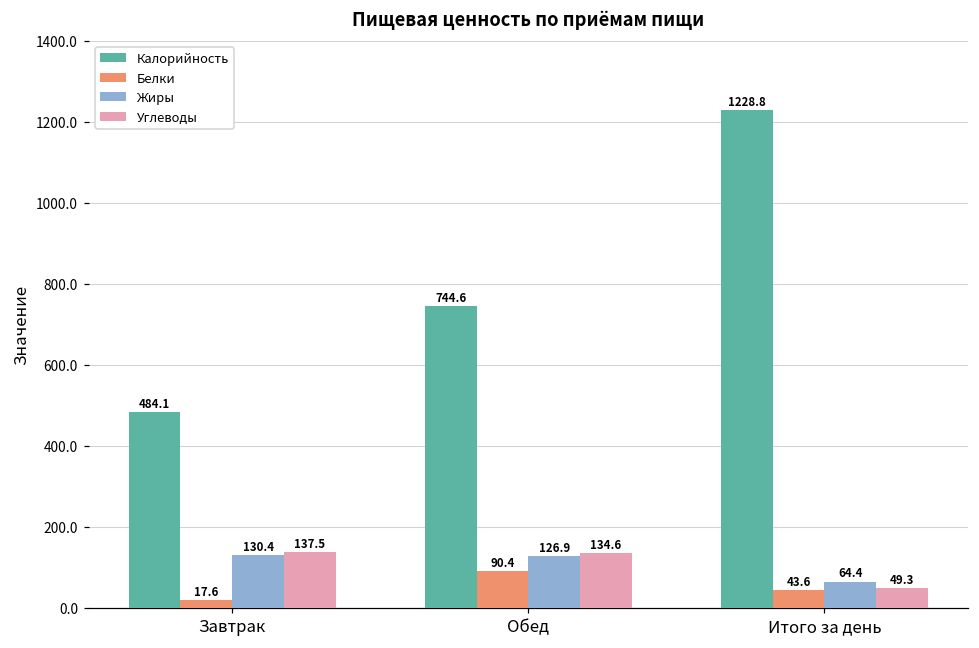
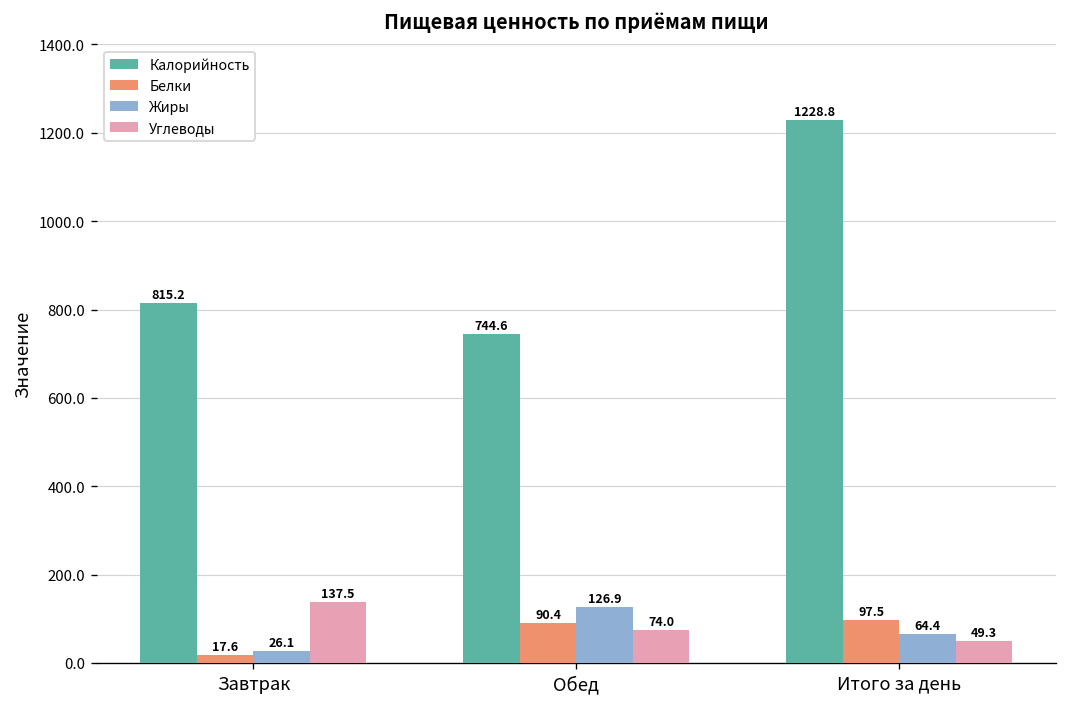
Калорийность, Завтрак: 484.1 -> 815.2
Жиры, Завтрак: 130.4 -> 26.1
Углеводы, Обед: 134.6 -> 74.0
Белки, Итого за день: 43.6 -> 97.5
